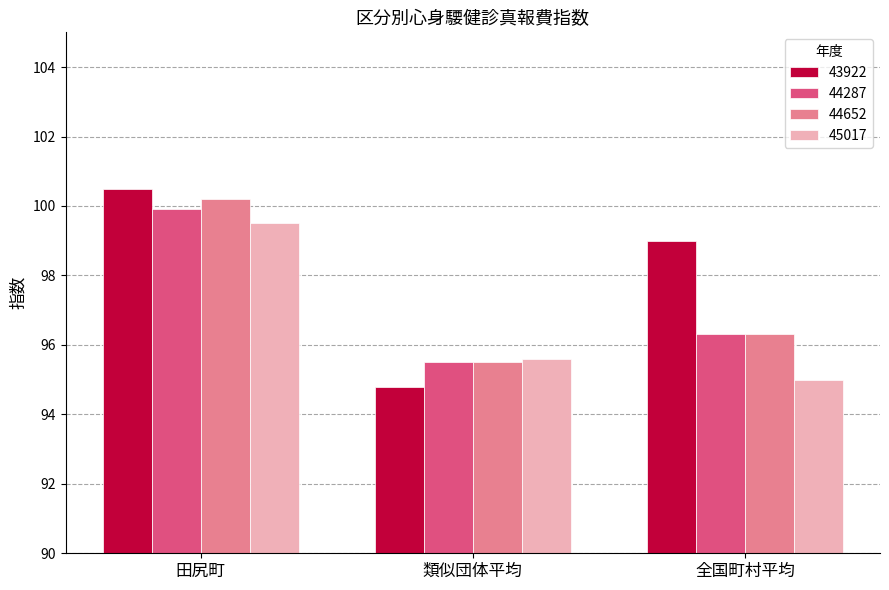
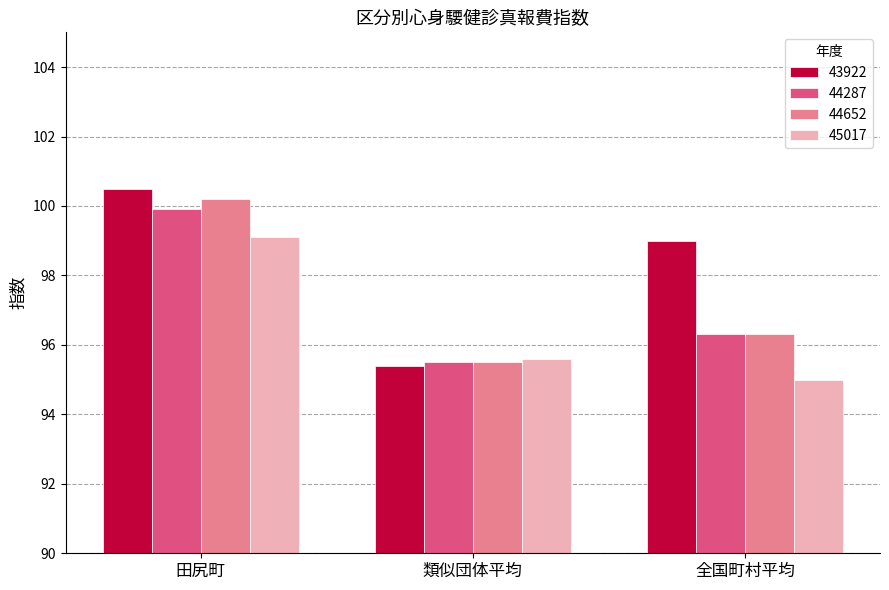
45017, 田尻町: 99.5 -> 99.1
43922, 類似団体平均: 94.8 -> 95.4
